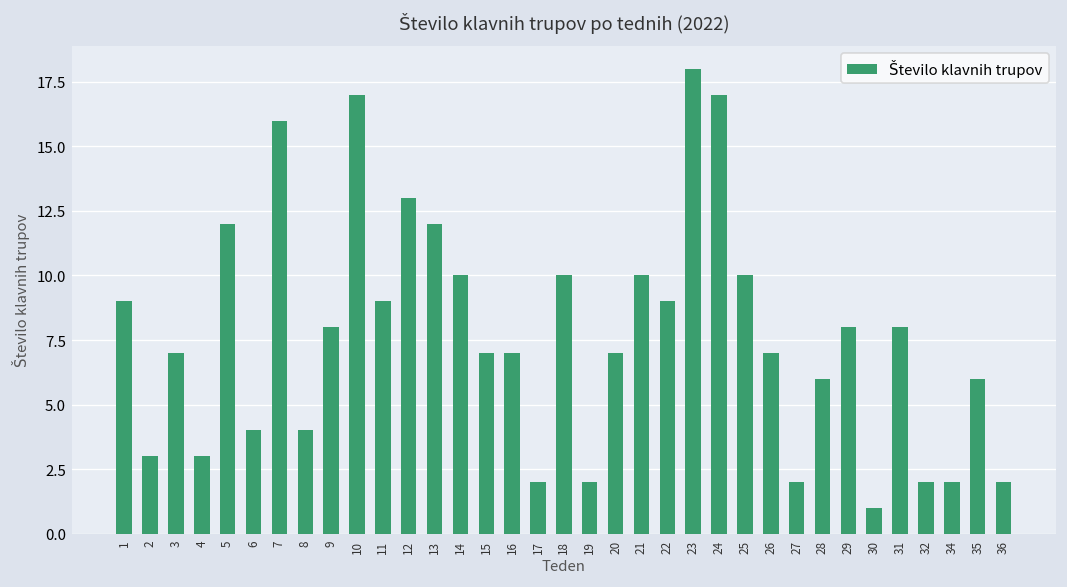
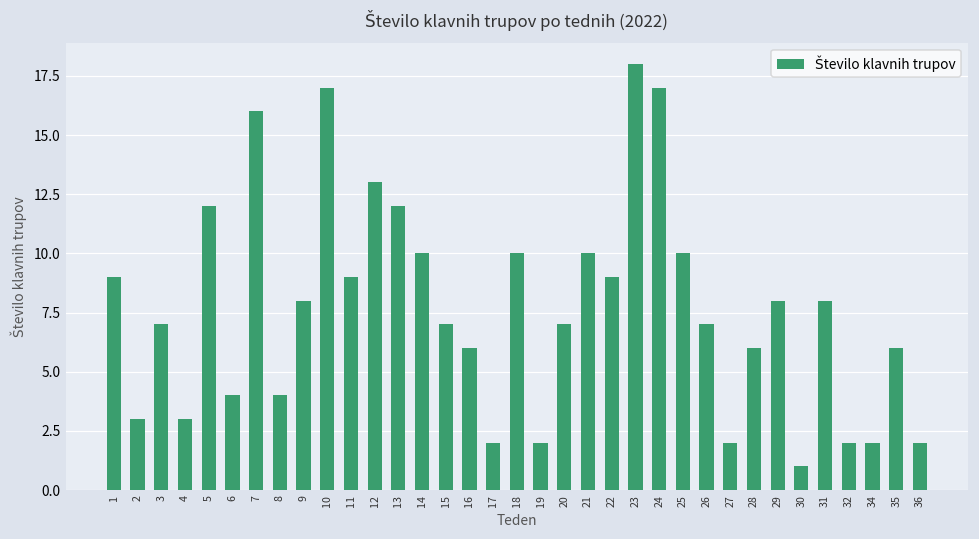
16: 7 -> 6
